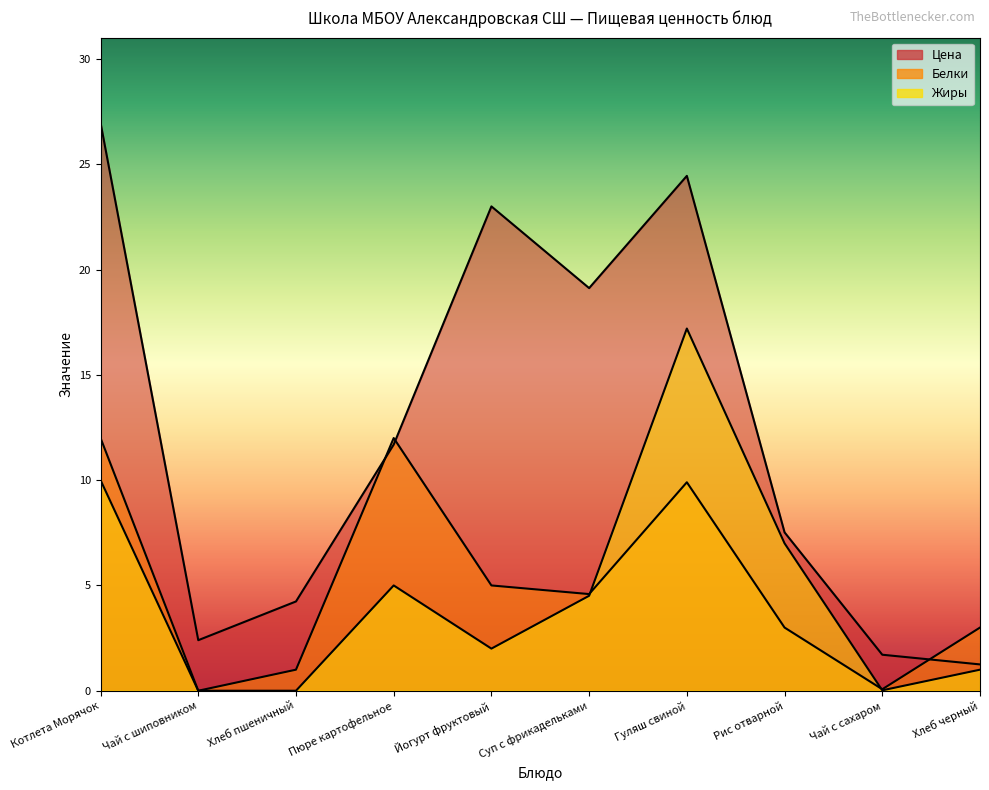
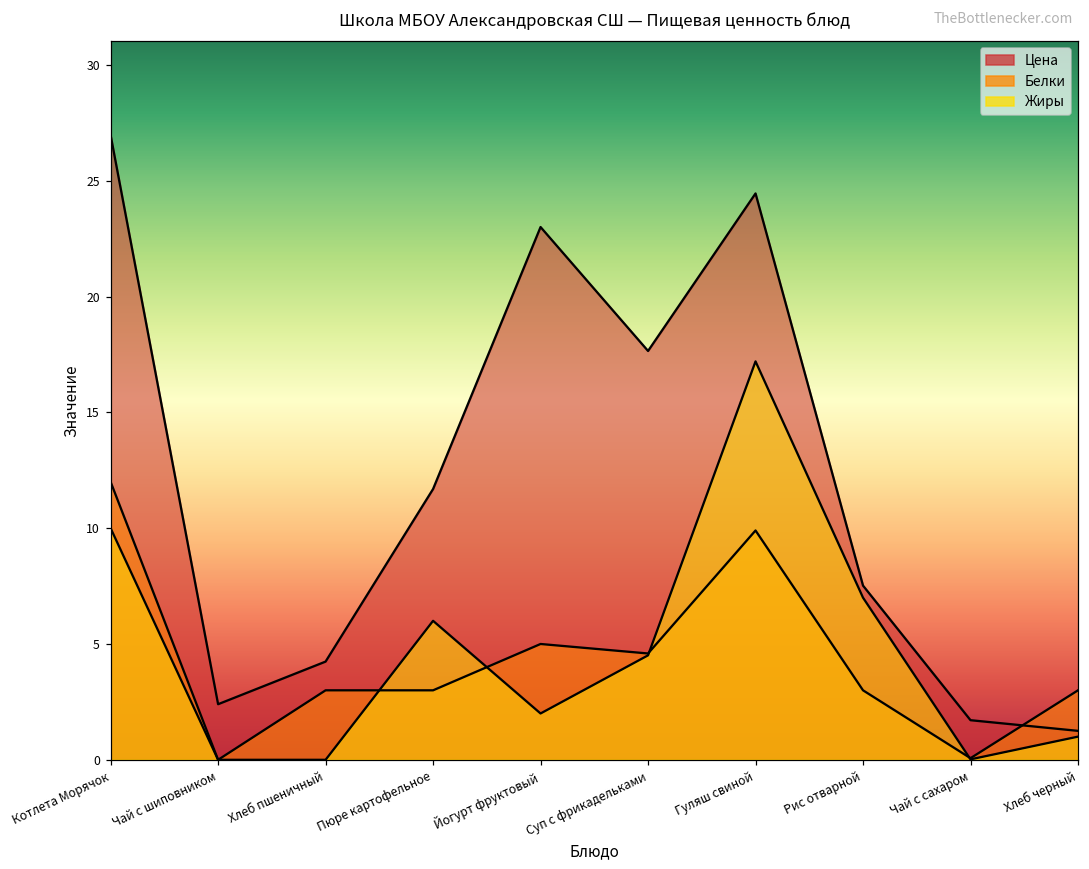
Белки, Хлеб пшеничный: 1 -> 3
Белки, Пюре картофельное: 12 -> 3
Жиры, Пюре картофельное: 5 -> 6
Цена, Суп с фрикадельками: 19.1 -> 17.7
